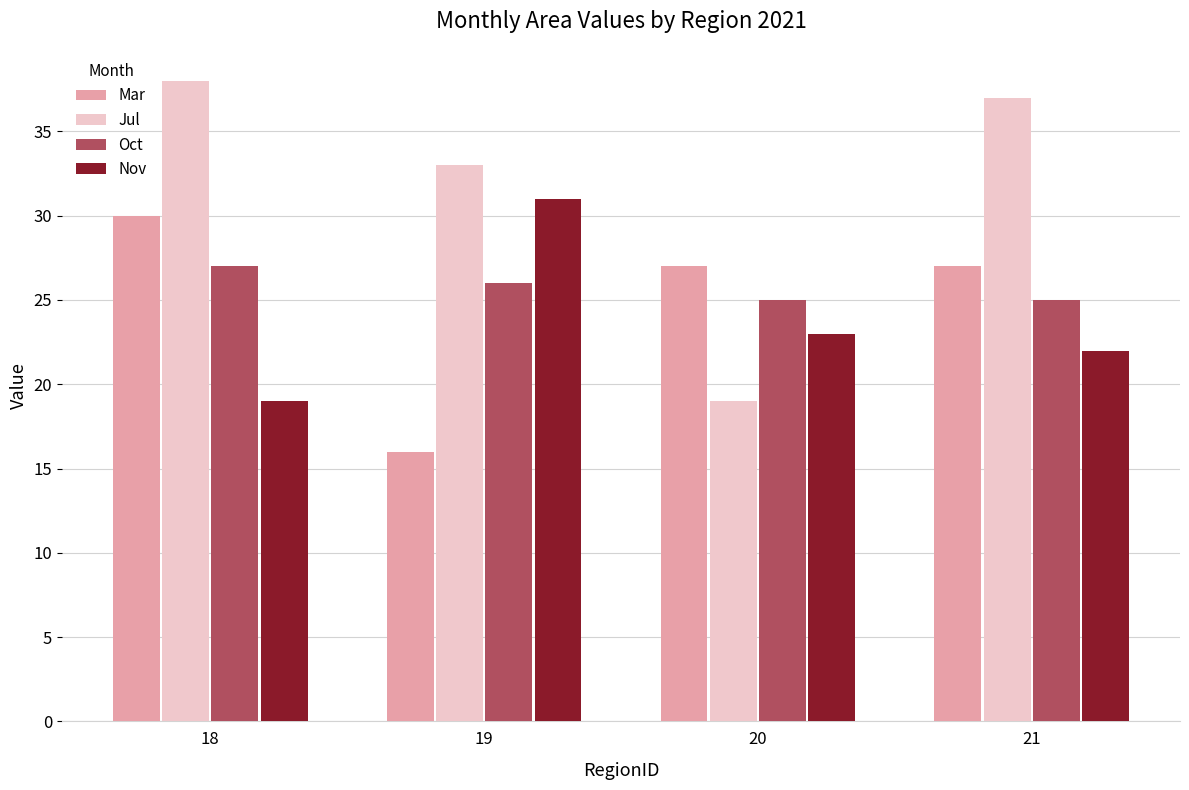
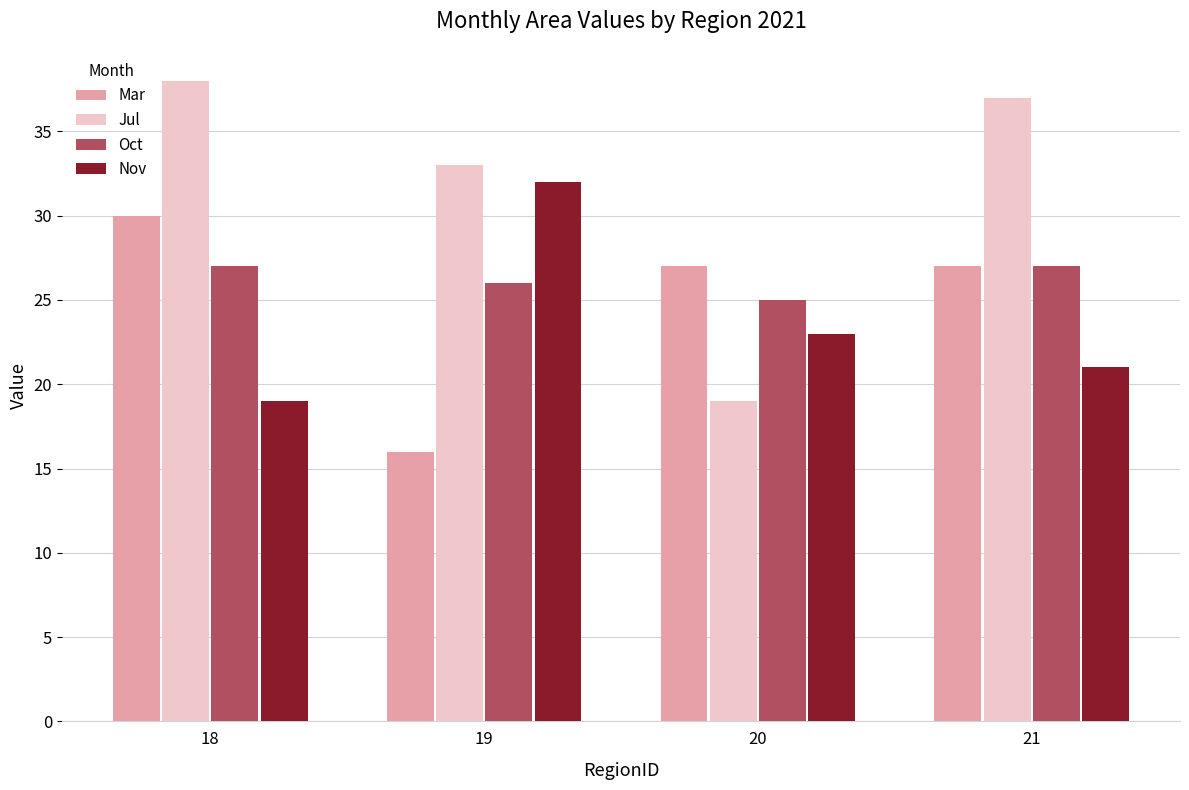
Nov, 19: 31 -> 32
Oct, 21: 25 -> 27
Nov, 21: 22 -> 21
